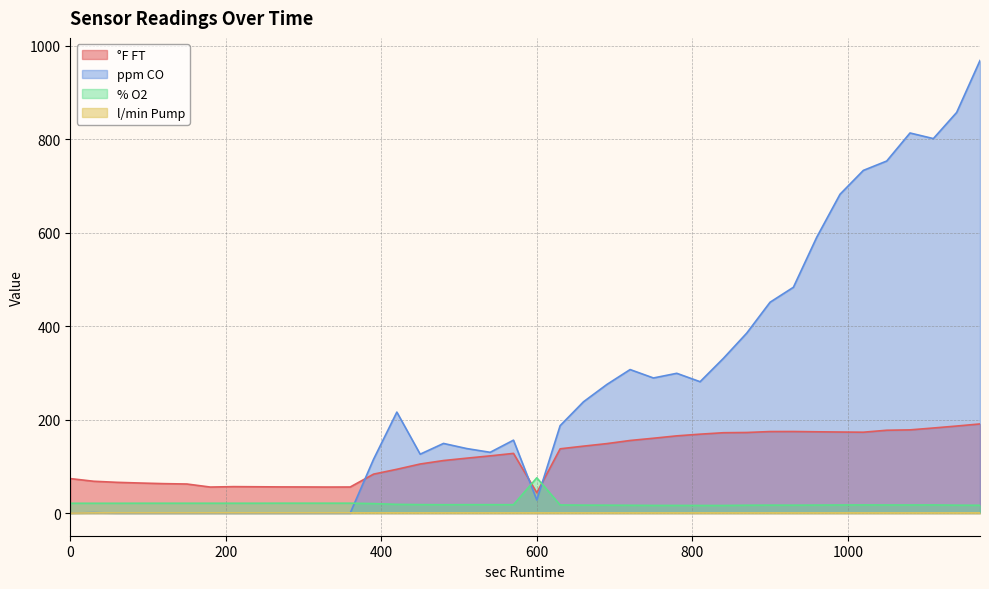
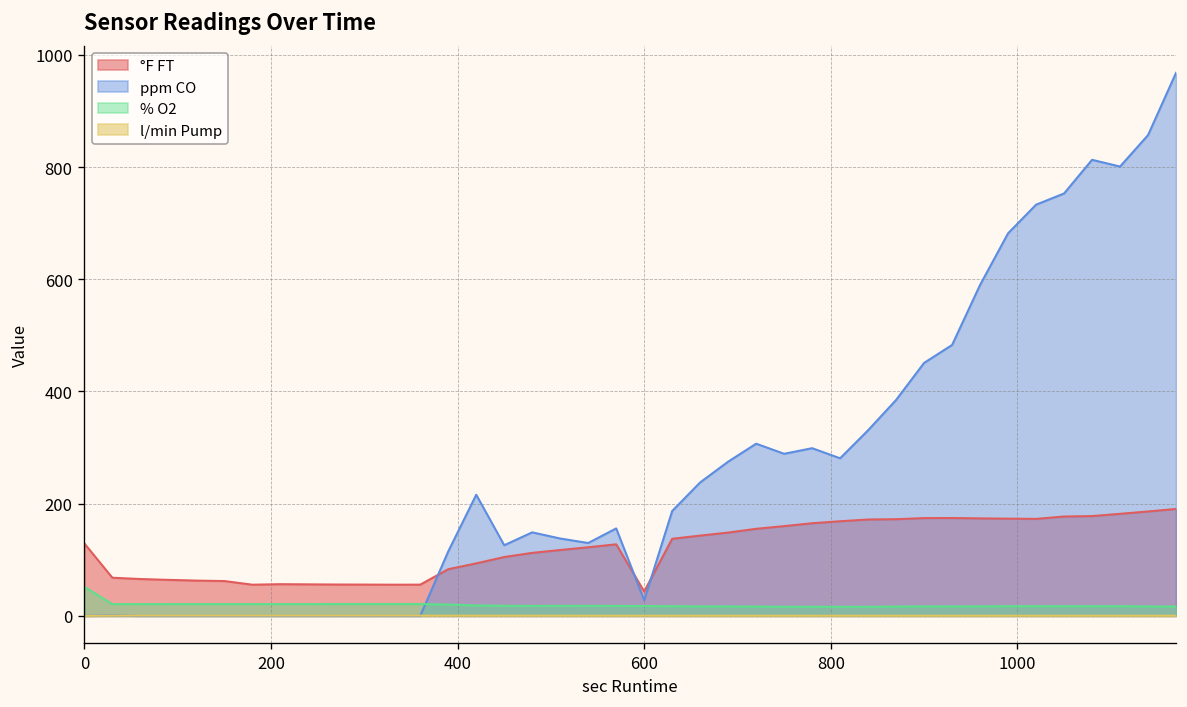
°F FT, 0: 70 -> 130
% O2, 0: 20 -> 50
% O2, 600: 80 -> 20
